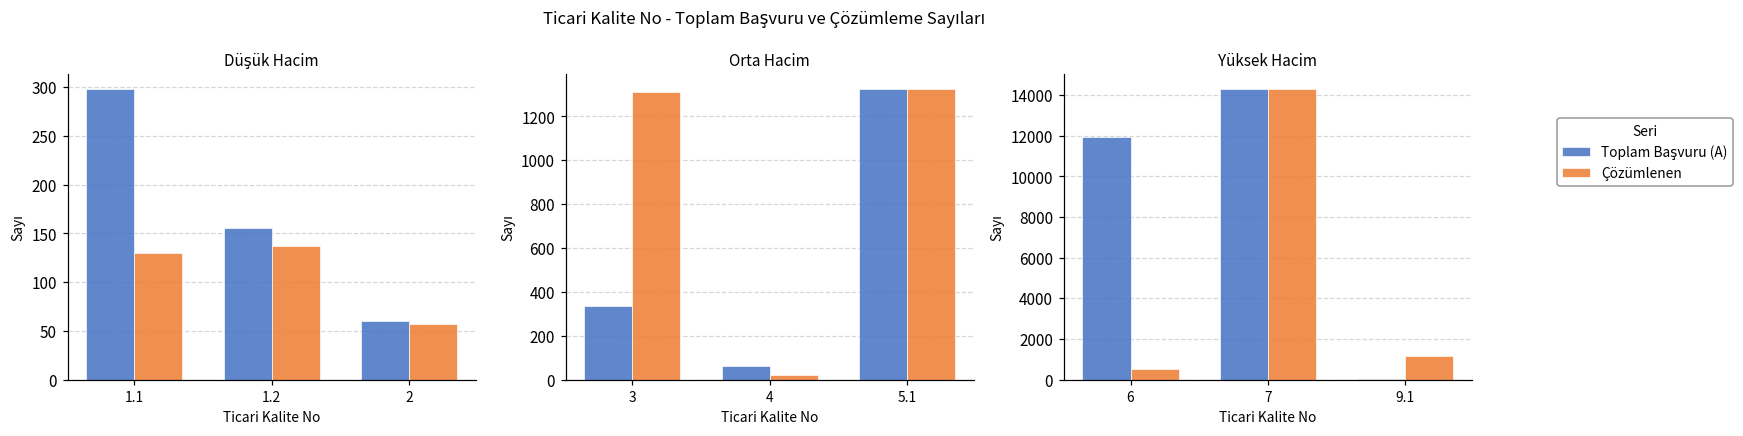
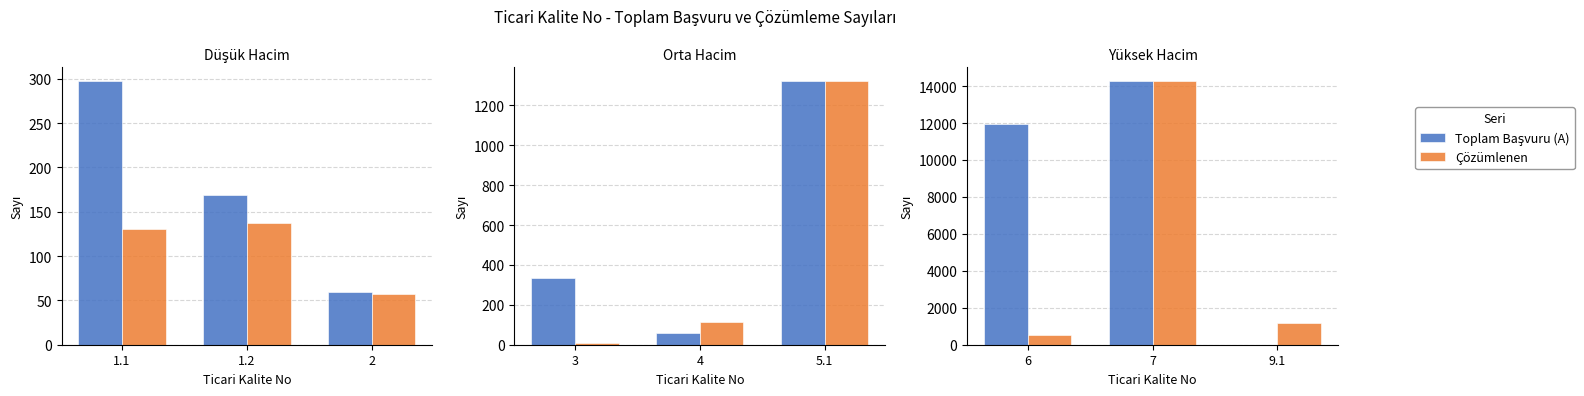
Düşük Hacim, Toplam Başvuru (A), 1.2: 160 -> 170
Orta Hacim, Çözümlenen, 3: 1310 -> 10
Orta Hacim, Çözümlenen, 4: 20 -> 120
